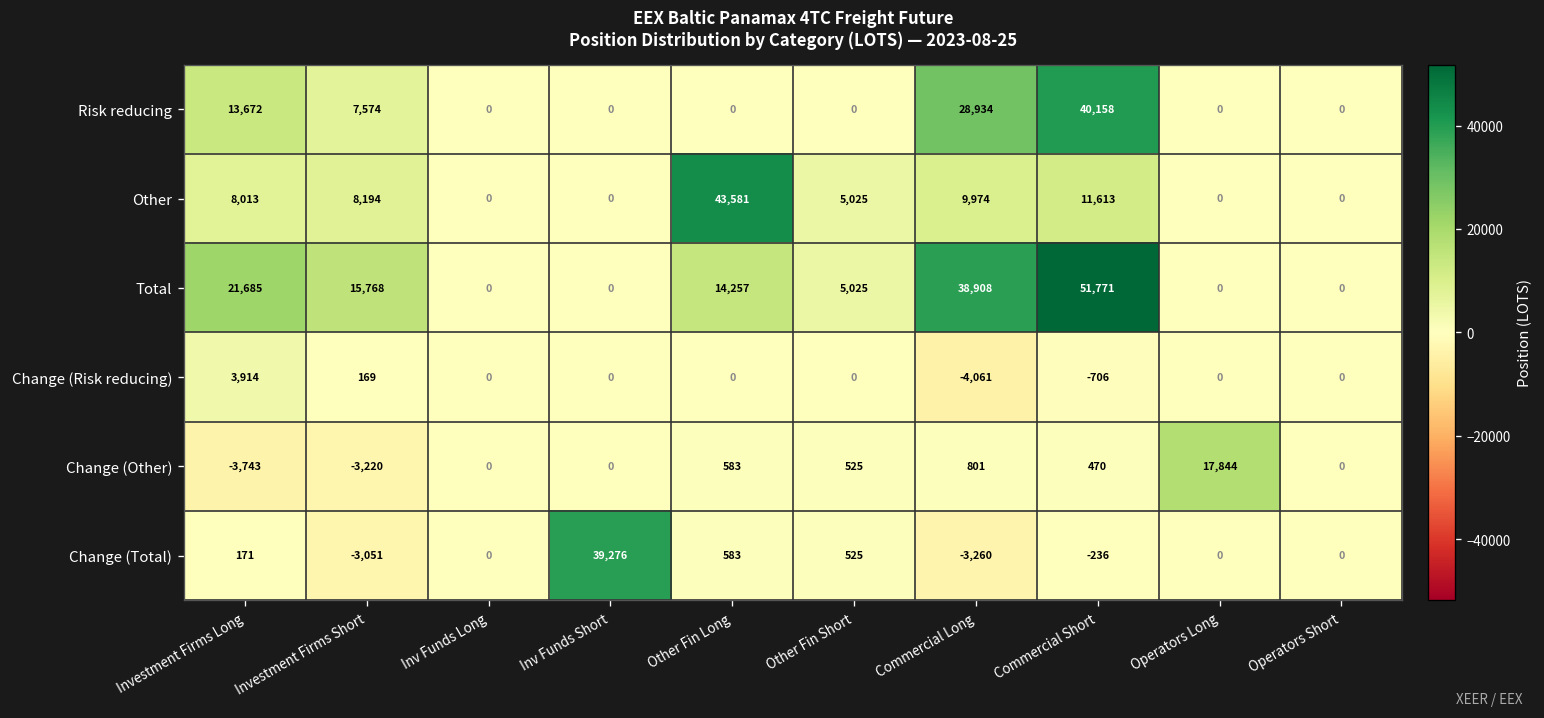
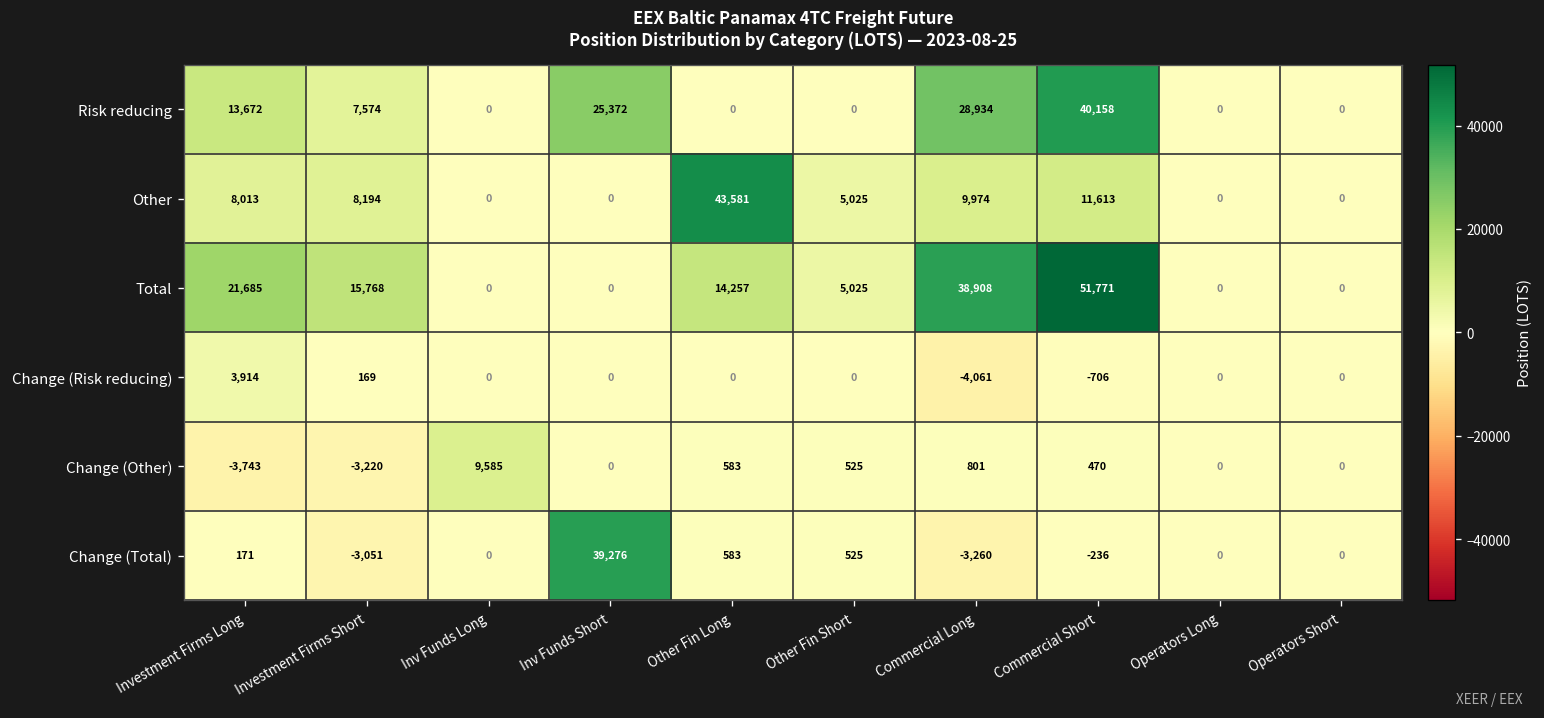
Risk reducing, Inv Funds Short: 0 -> 25,372
Change (Other), Inv Funds Long: 0 -> 9,585
Change (Other), Operators Long: 17,844 -> 0
